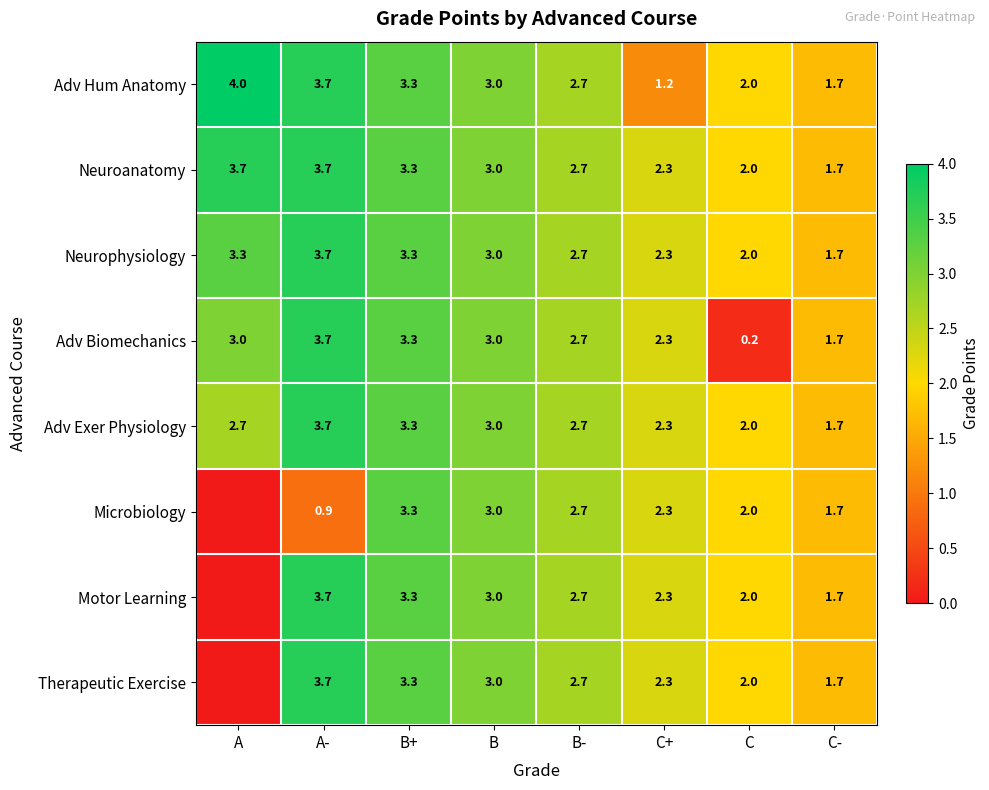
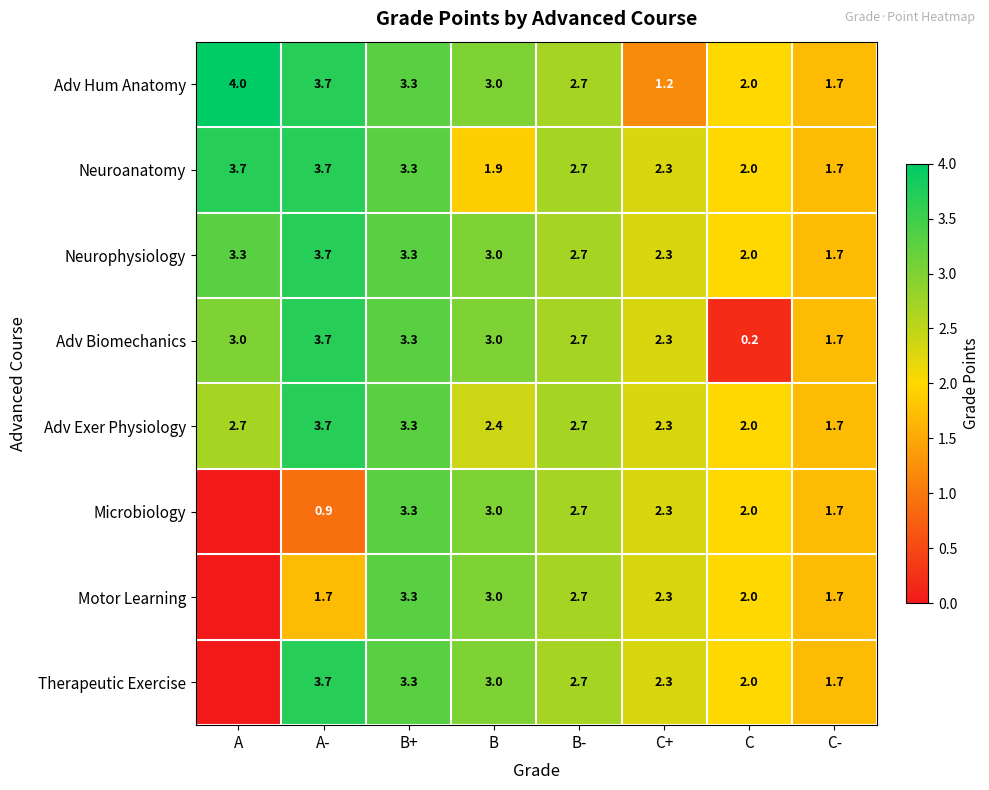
Neuroanatomy, B: 3.0 -> 1.9
Adv Exer Physiology, B: 3.0 -> 2.4
Motor Learning, A-: 3.7 -> 1.7
